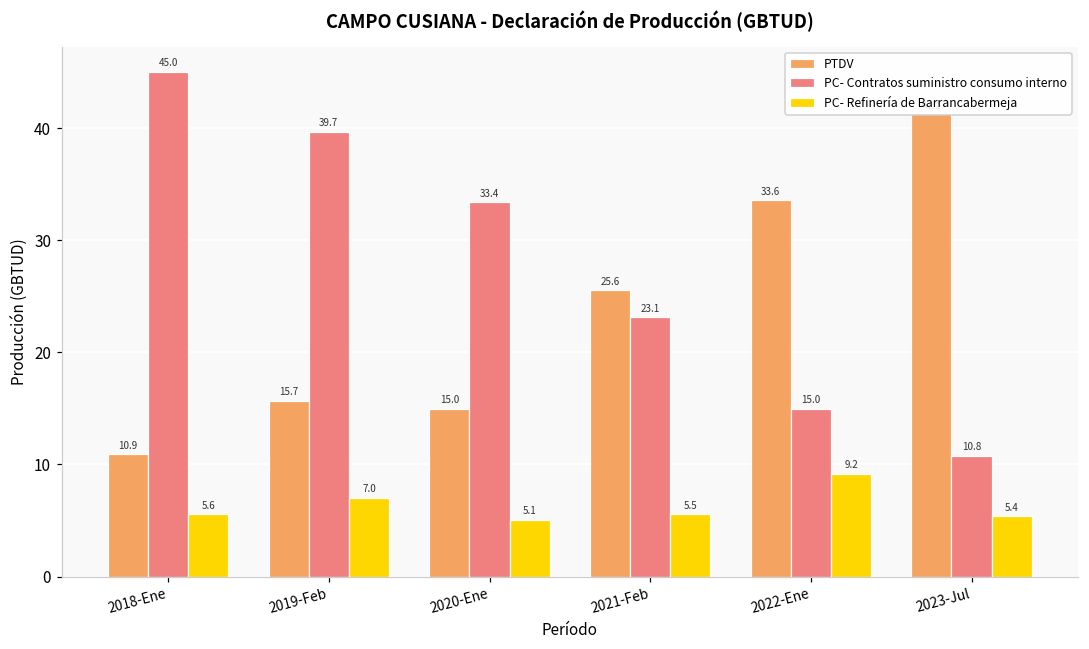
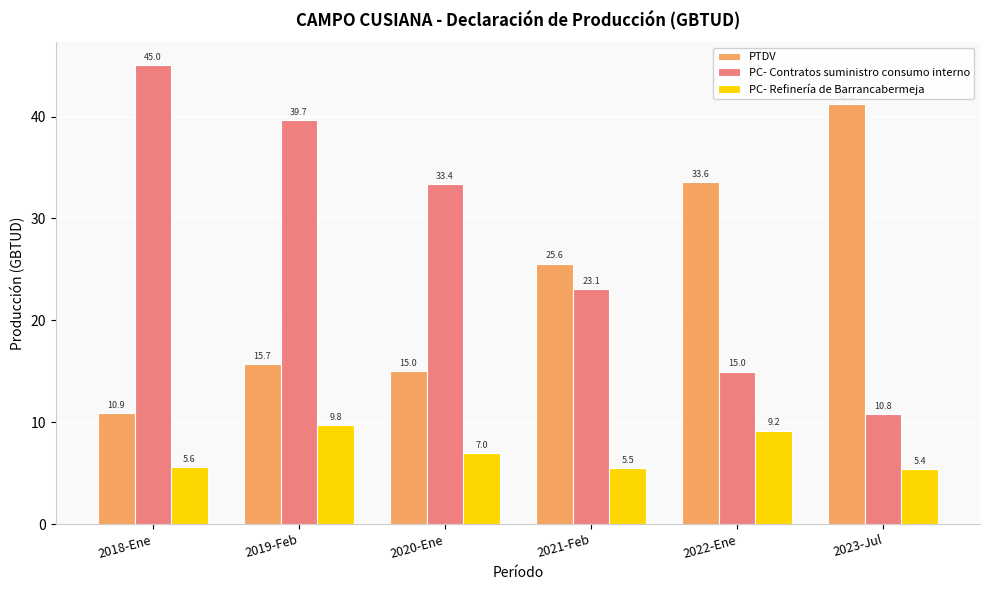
PC- Refinería de Barrancabermeja, 2019-Feb: 7.0 -> 9.8
PC- Refinería de Barrancabermeja, 2020-Ene: 5.1 -> 7.0
